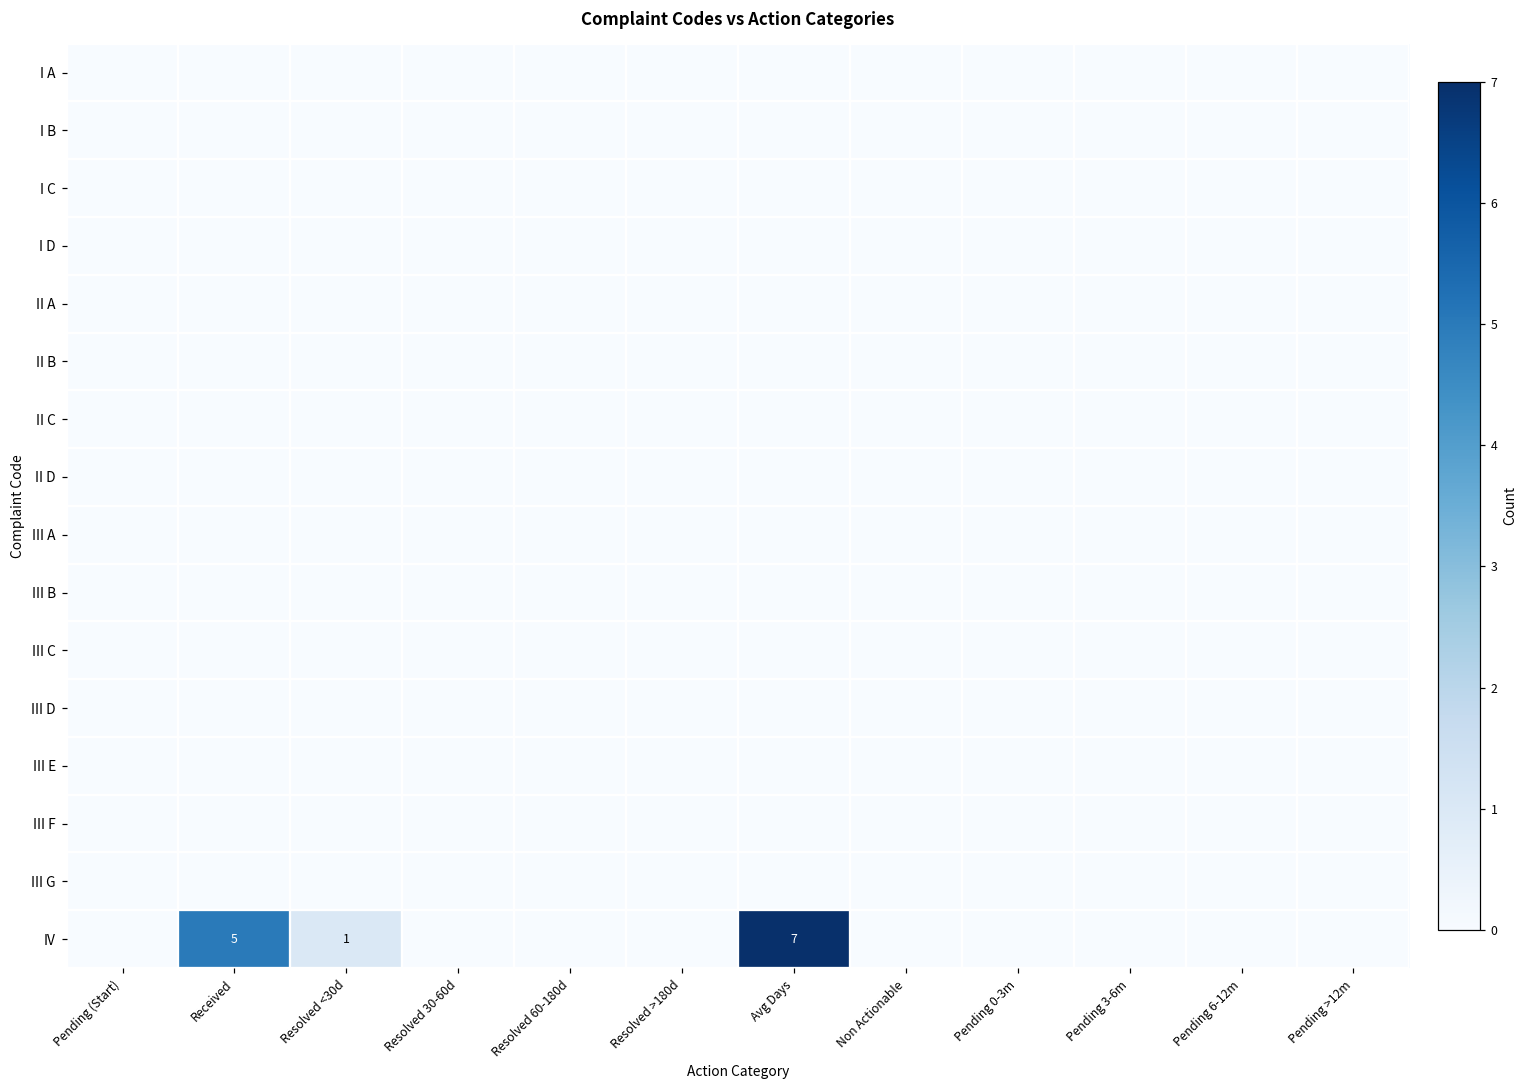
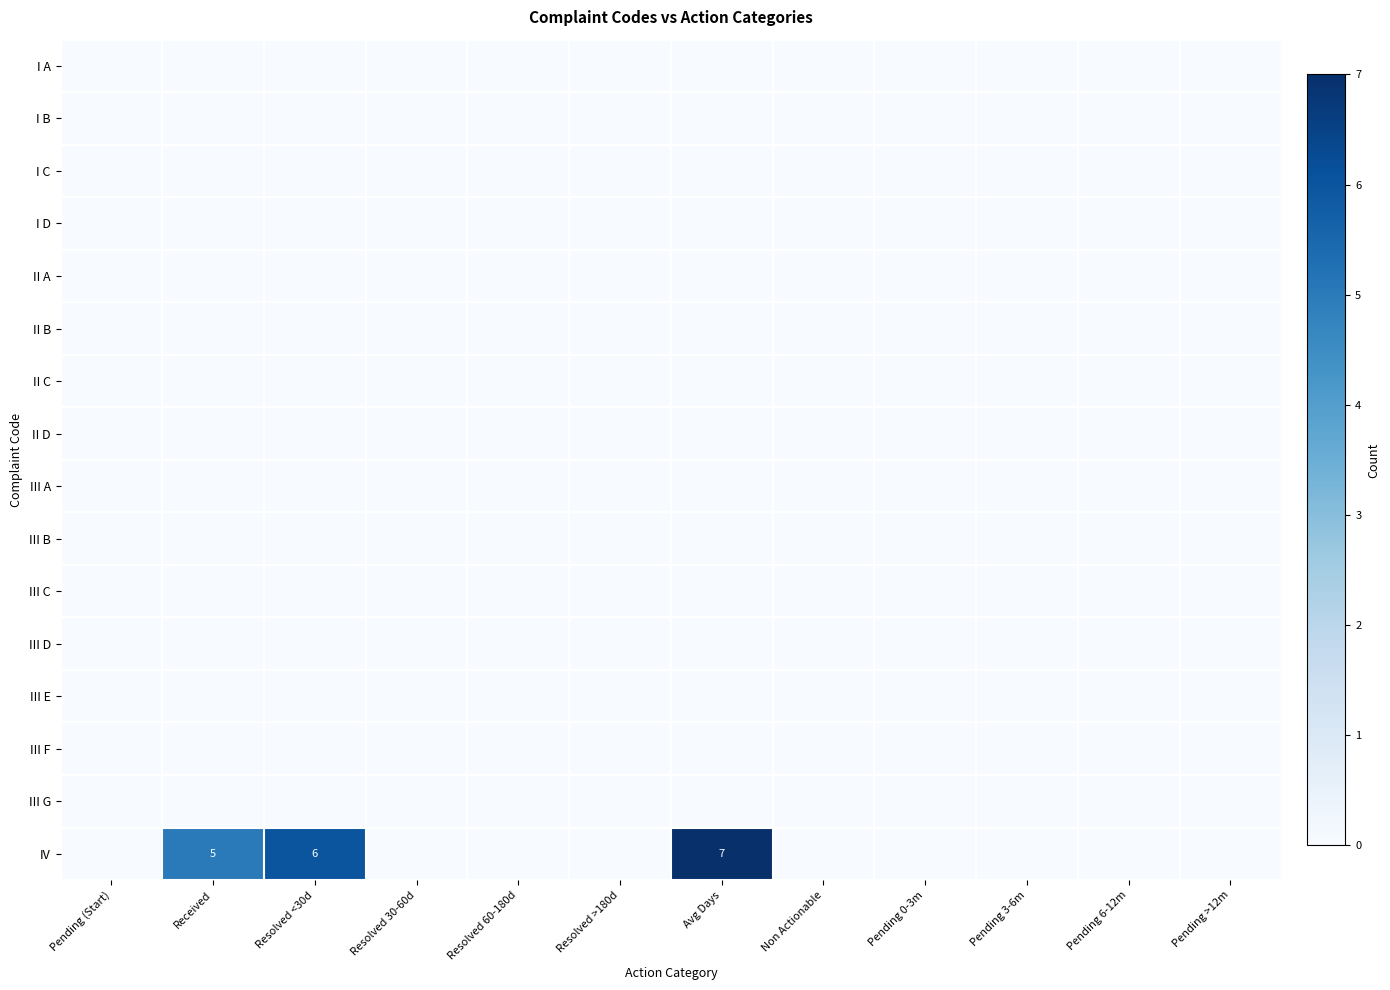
IV, Resolved <30d: 1 -> 6
